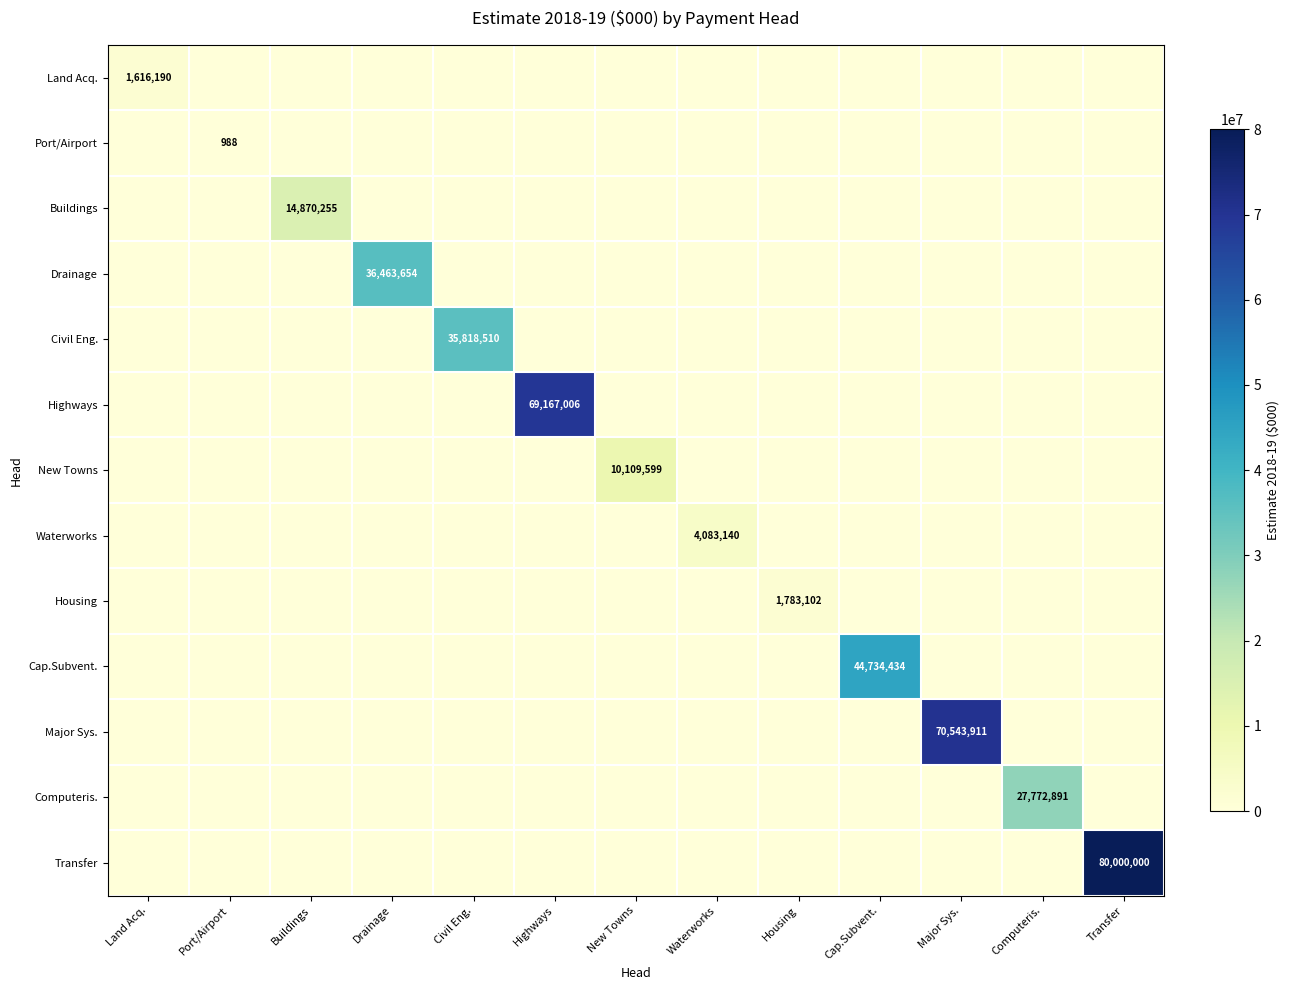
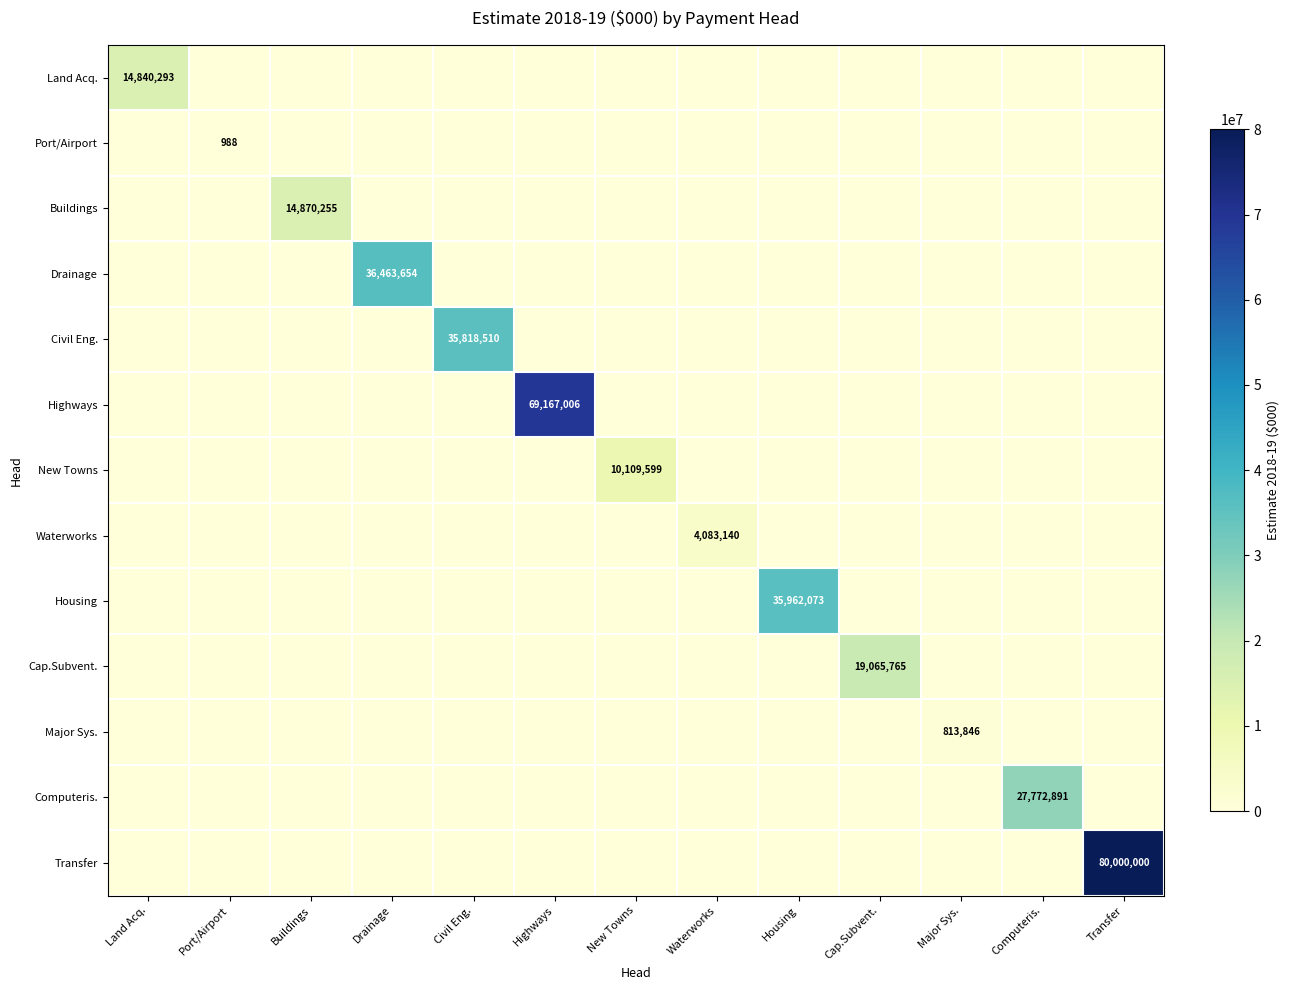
Land Acq., Land Acq.: 1,616,190 -> 14,840,293
Housing, Housing: 1,783,102 -> 35,962,073
Cap.Subvent., Cap.Subvent.: 44,734,434 -> 19,065,765
Major Sys., Major Sys.: 70,543,911 -> 813,846
